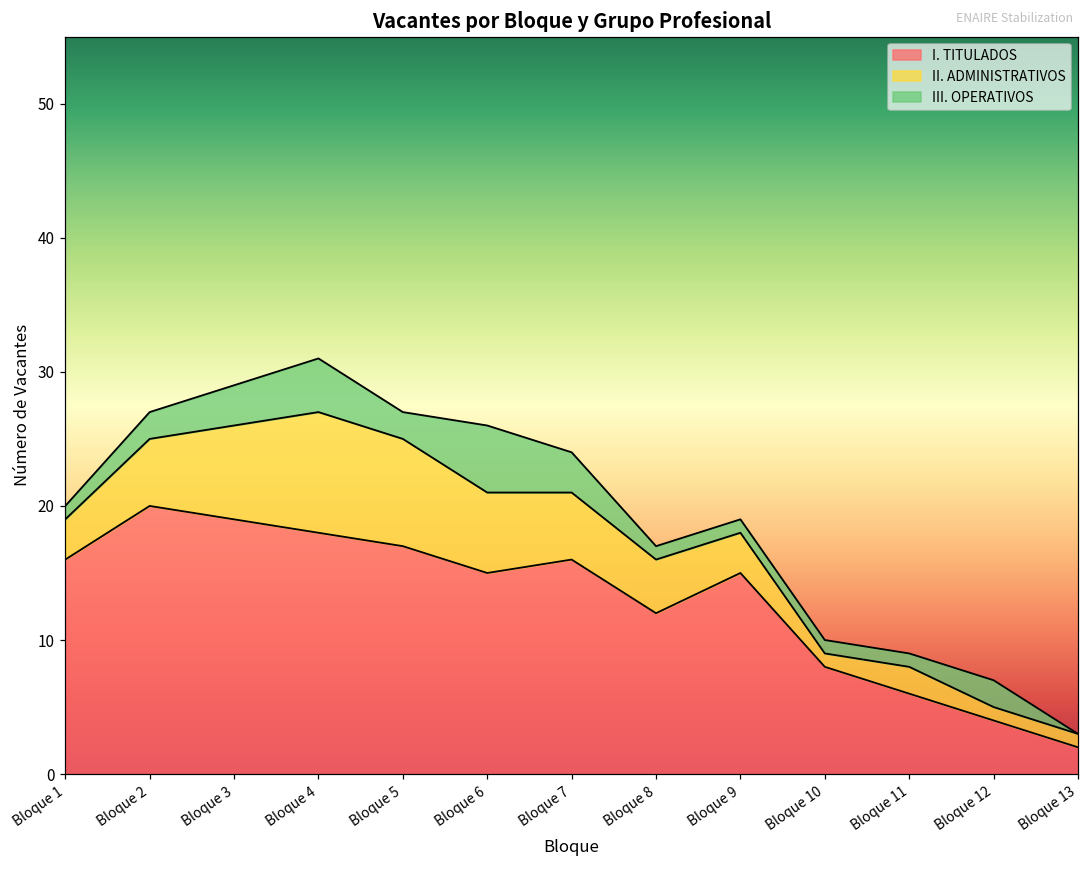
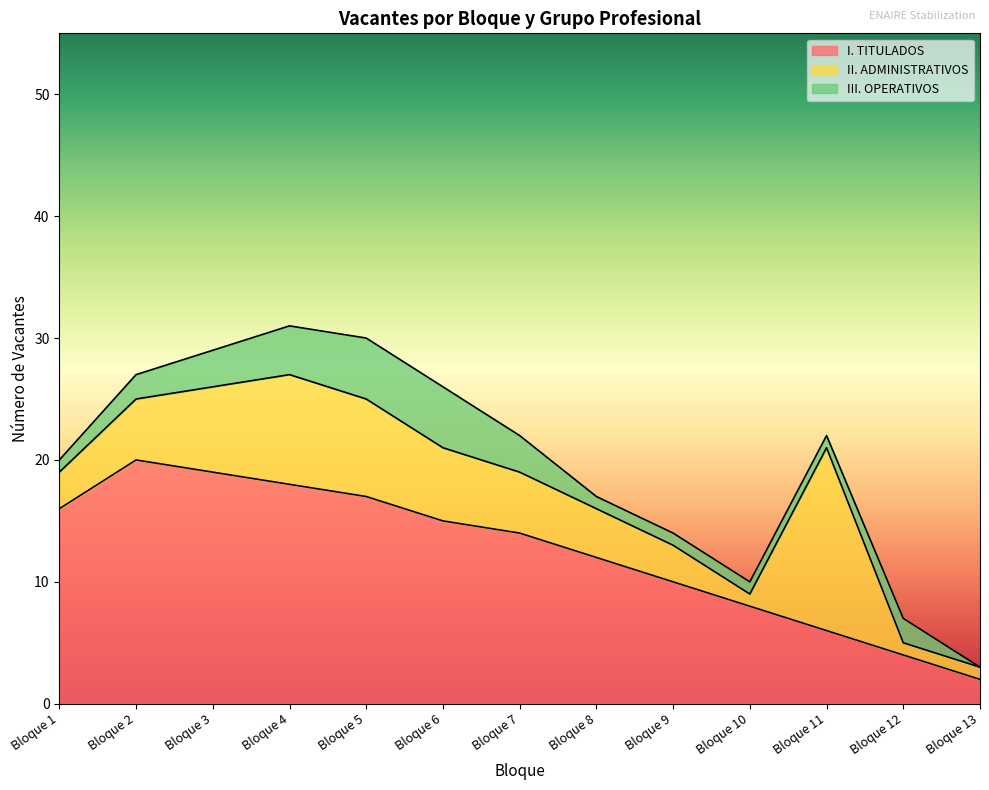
III. OPERATIVOS, Bloque 5: 2 -> 5
I. TITULADOS, Bloque 7: 16 -> 14
I. TITULADOS, Bloque 9: 15 -> 10
II. ADMINISTRATIVOS, Bloque 11: 2 -> 15
